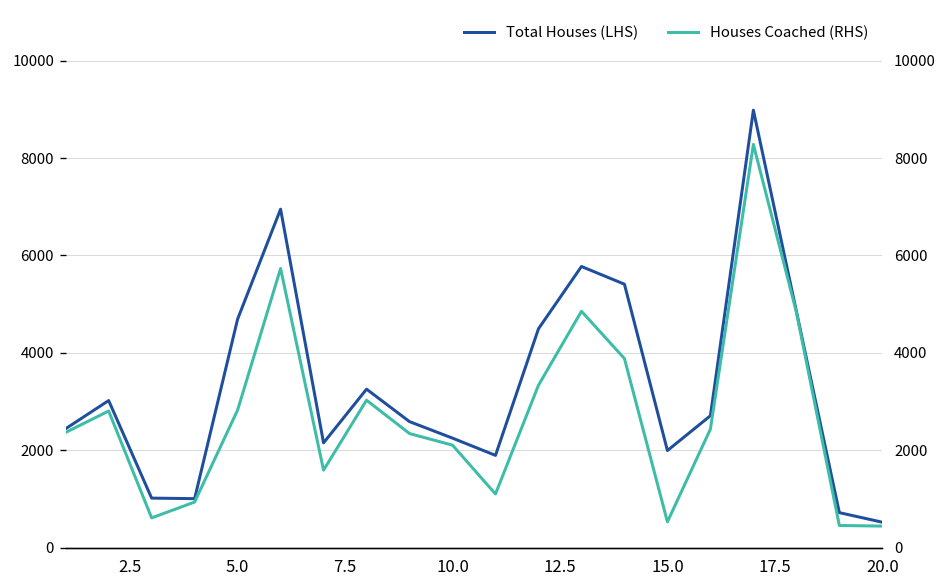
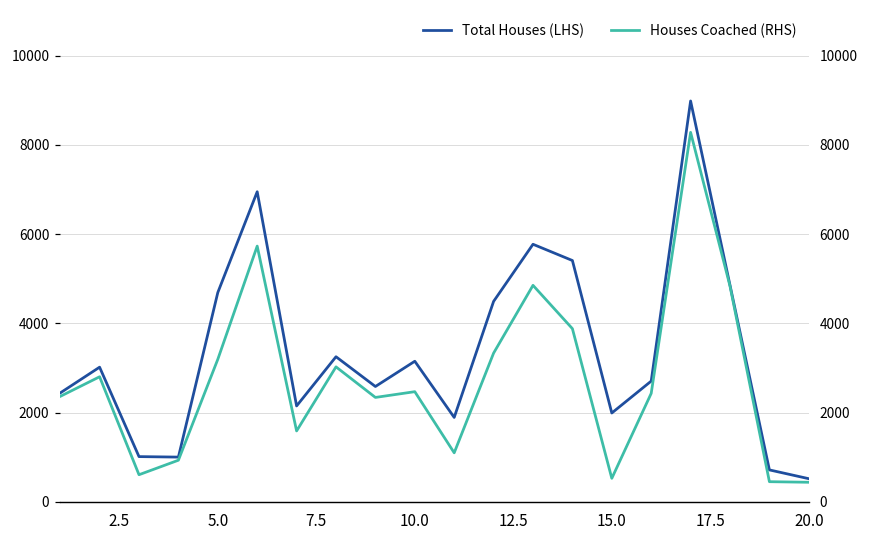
Total Houses (LHS), 10.0: 2200 -> 3200
Houses Coached (RHS), 5.0: 2800 -> 3200
Houses Coached (RHS), 10.0: 2100 -> 2500
